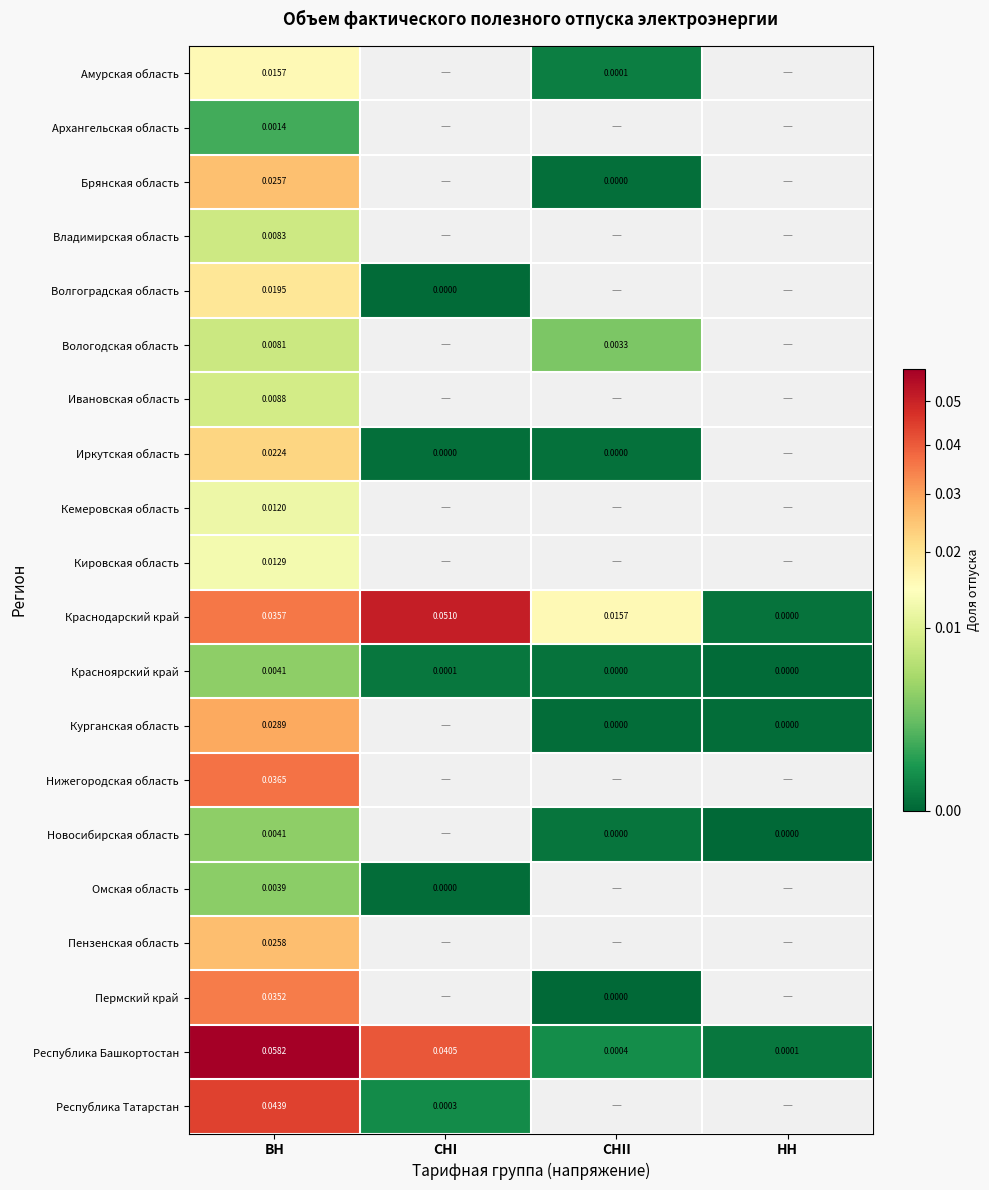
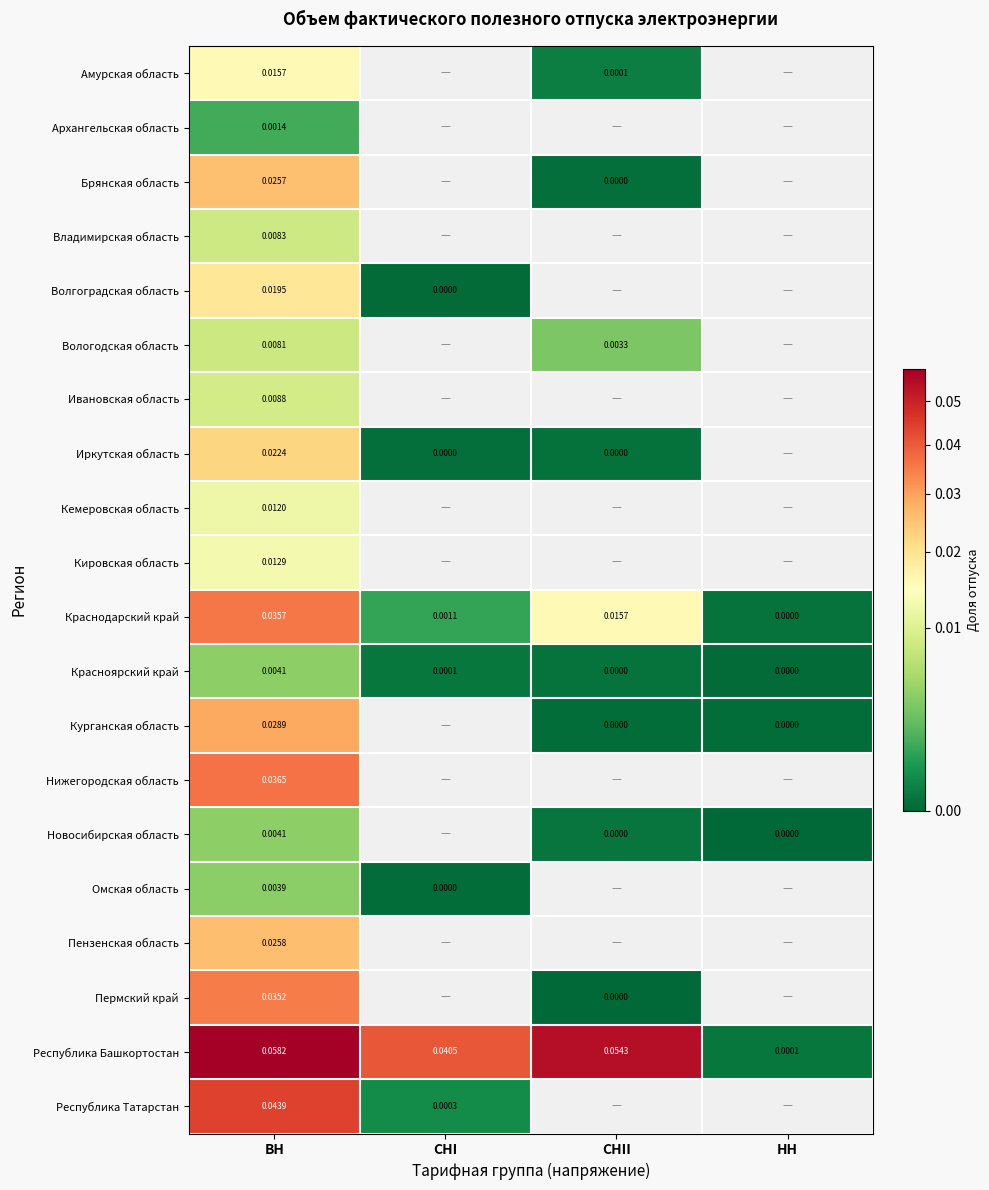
Краснодарский край, СНI: 0.0510 -> 0.0011
Республика Башкортостан, СНII: 0.0004 -> 0.0543
